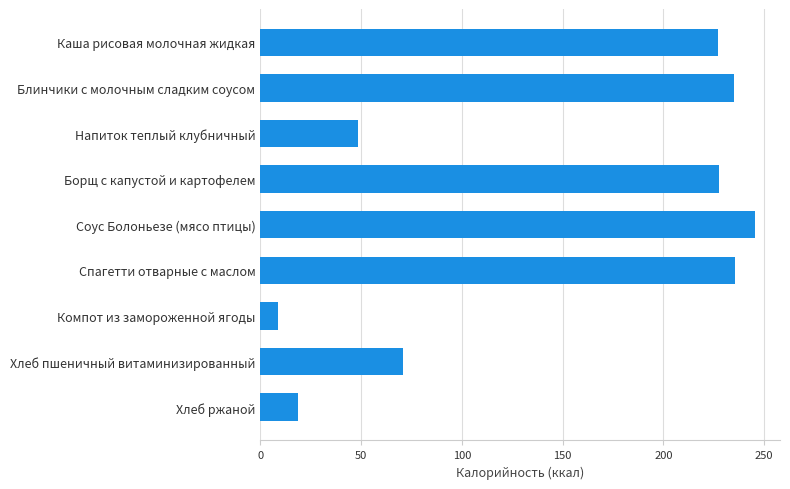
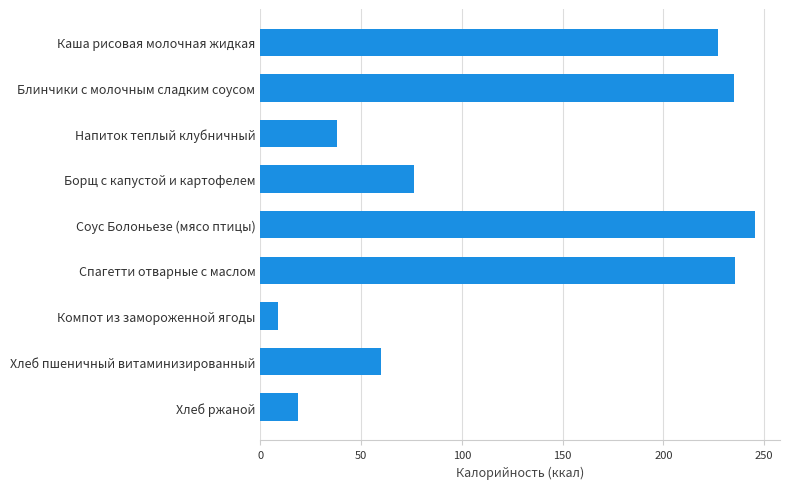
Напиток теплый клубничный: 48 -> 38
Борщ с капустой и картофелем: 228 -> 76
Хлеб пшеничный витаминизированный: 71 -> 60
